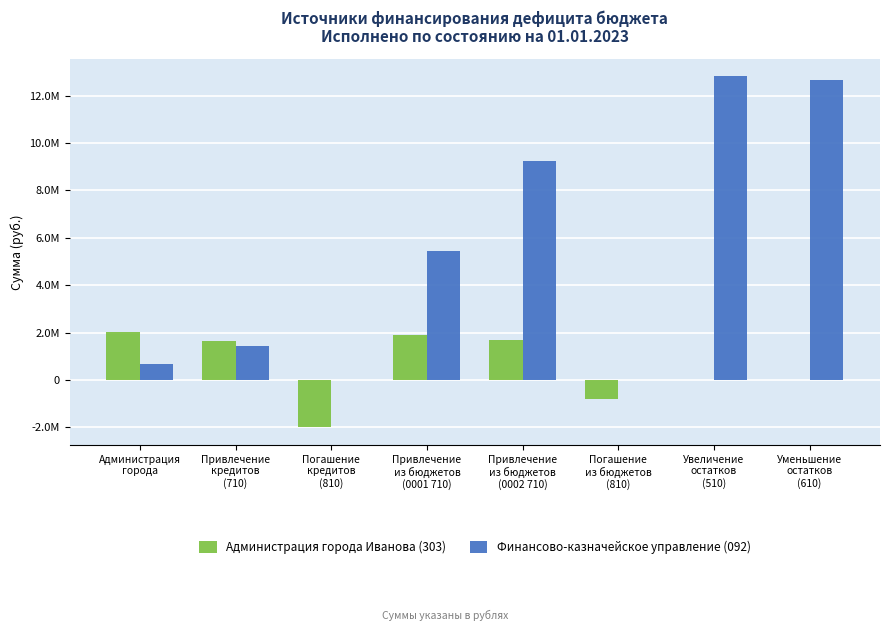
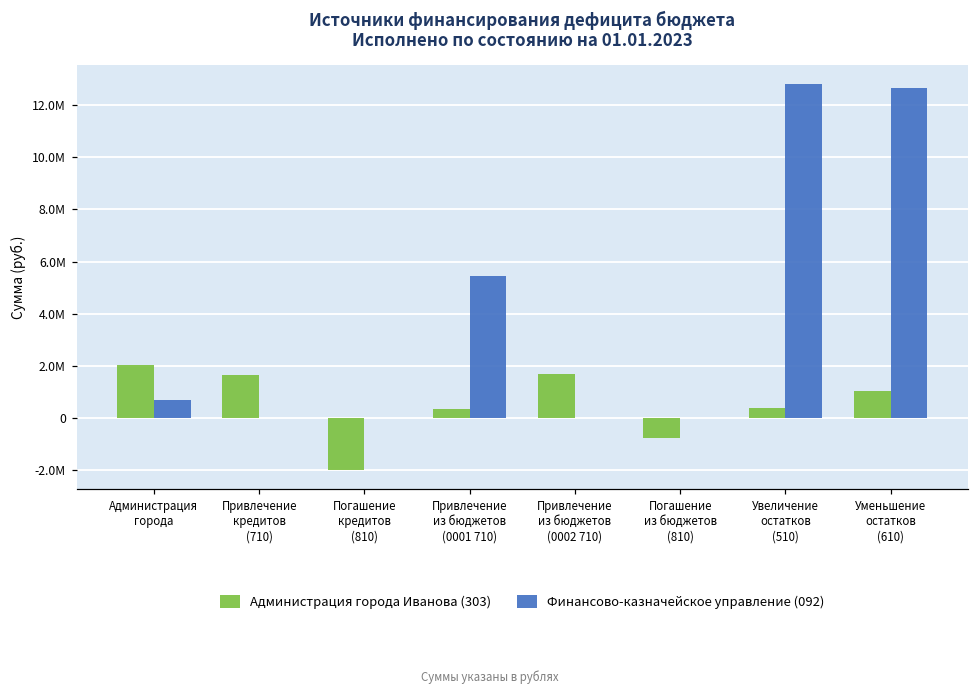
Финансово-казначейское управление (092), Привлечение кредитов (710): 1.4М -> 0.0М
Администрация города Иванова (303), Привлечение из бюджетов (0001 710): 1.9М -> 0.4М
Финансово-казначейское управление (092), Привлечение из бюджетов (0002 710): 9.2М -> 0.0М
Администрация города Иванова (303), Увеличение остатков (510): 0.0М -> 0.4М
Администрация города Иванова (303), Уменьшение остатков (610): 0.0М -> 1.0М
